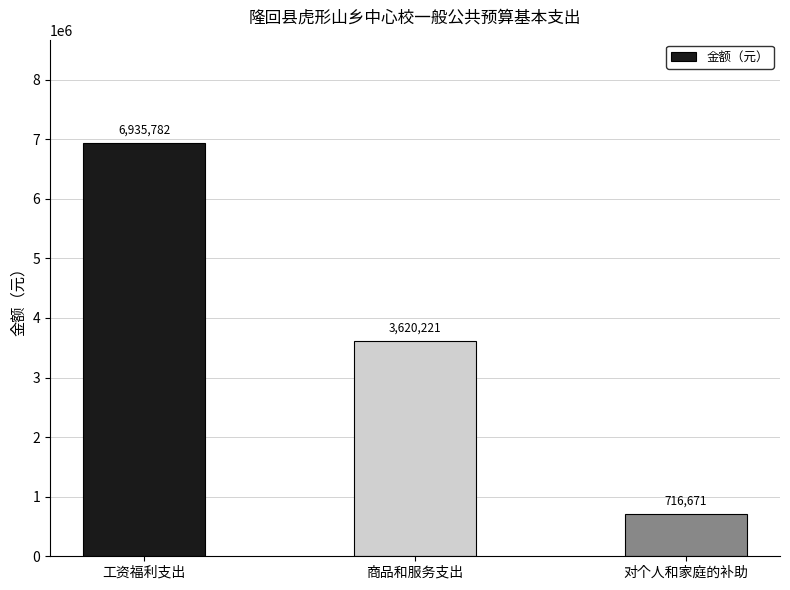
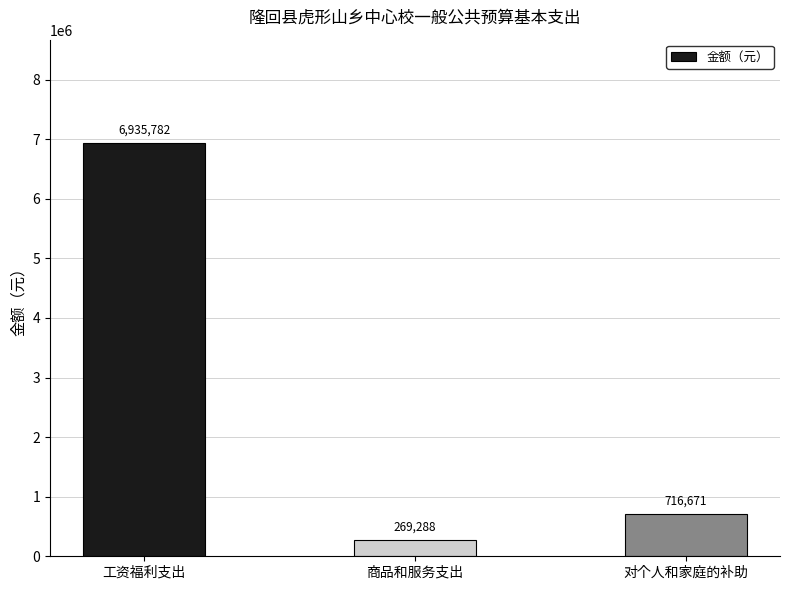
商品和服务支出: 3,620,221 -> 269,288
